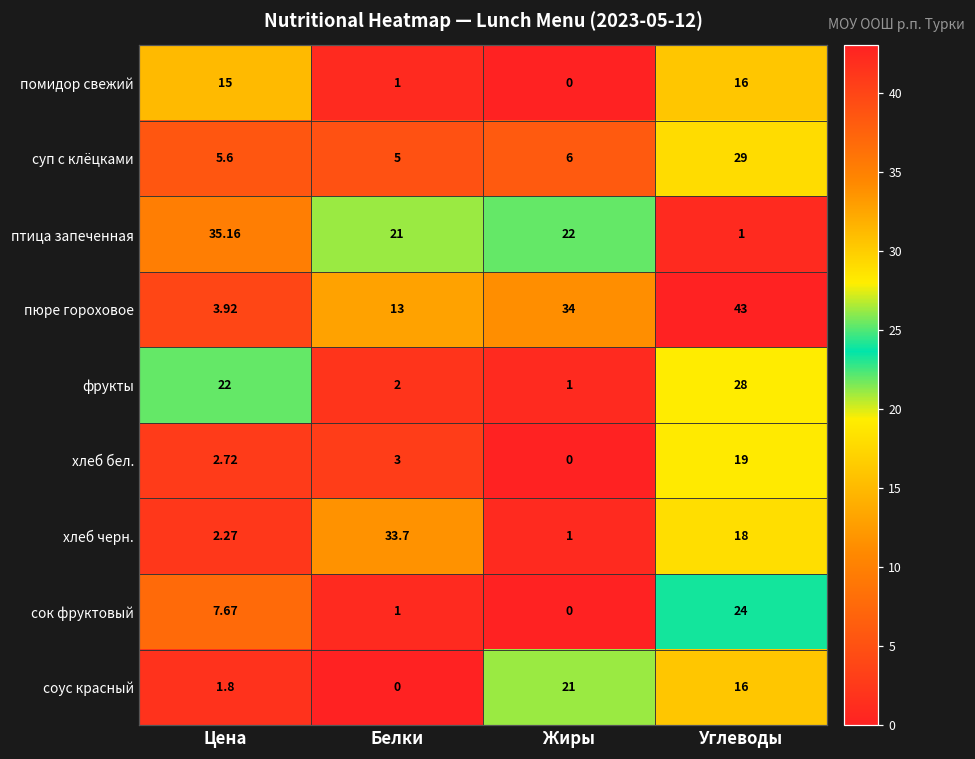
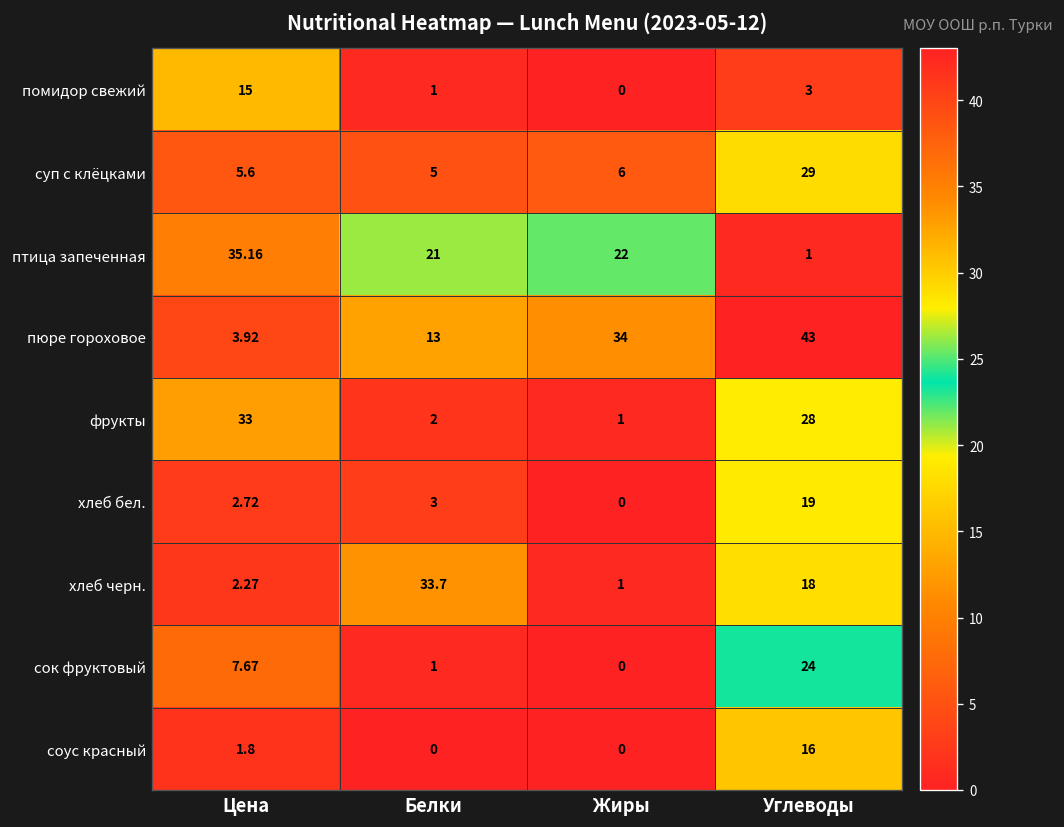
помидор свежий, Углеводы: 16 -> 3
фрукты, Цена: 22 -> 33
соус красный, Жиры: 21 -> 0
